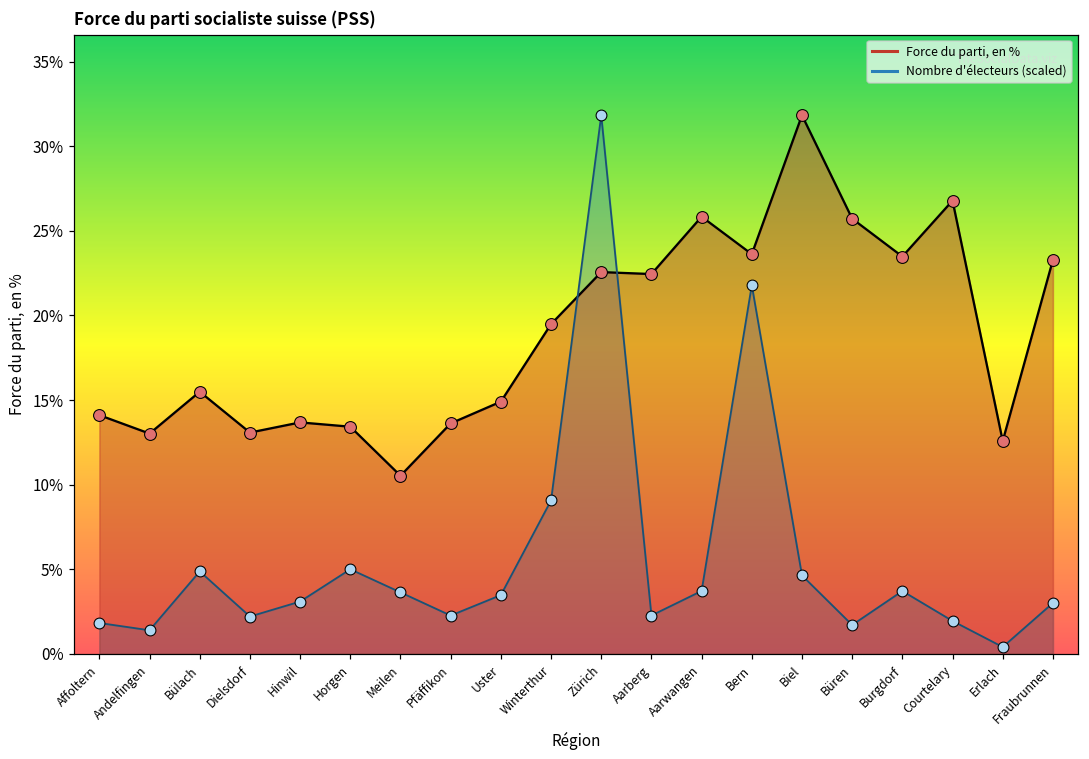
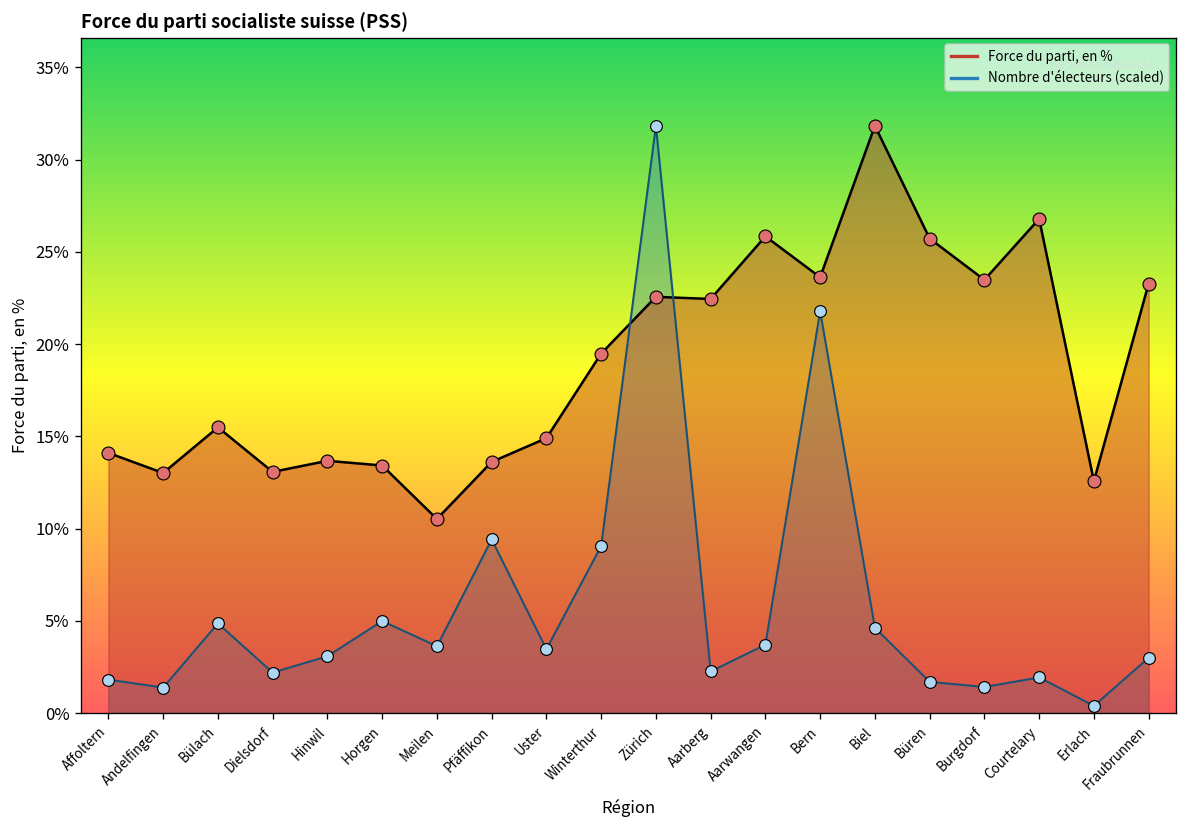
Nombre d'électeurs (scaled), Pfäffikon: 2.3% -> 9.4%
Nombre d'électeurs (scaled), Burgdorf: 3.7% -> 1.4%
